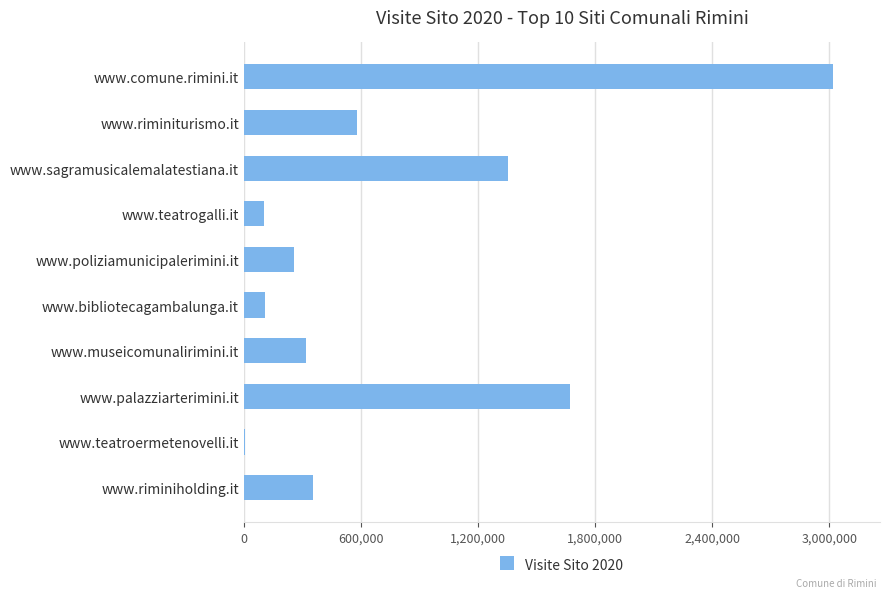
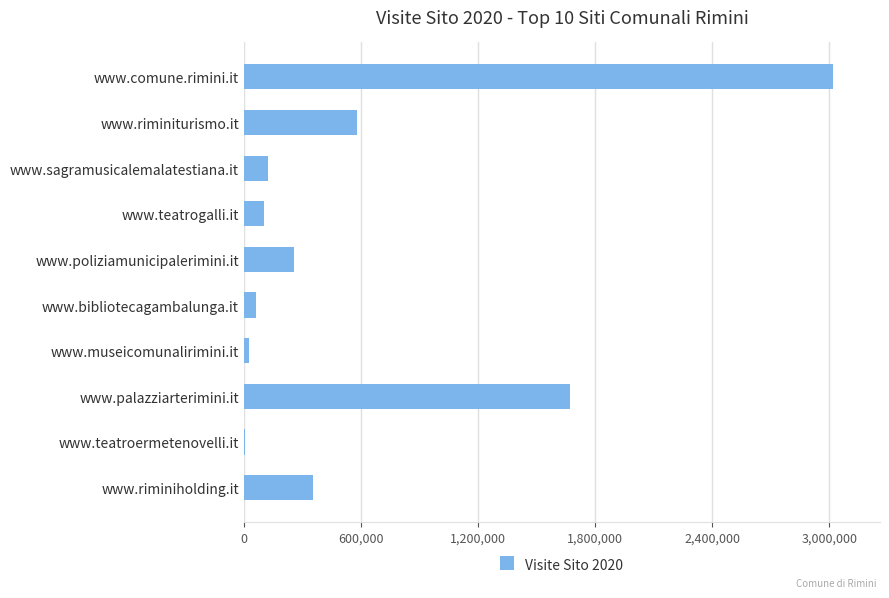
www.sagramusicalemalatestiana.it: 1,360,000 -> 120,000
www.bibliotecagambalunga.it: 110,000 -> 60,000
www.museicomunalirimini.it: 320,000 -> 30,000
